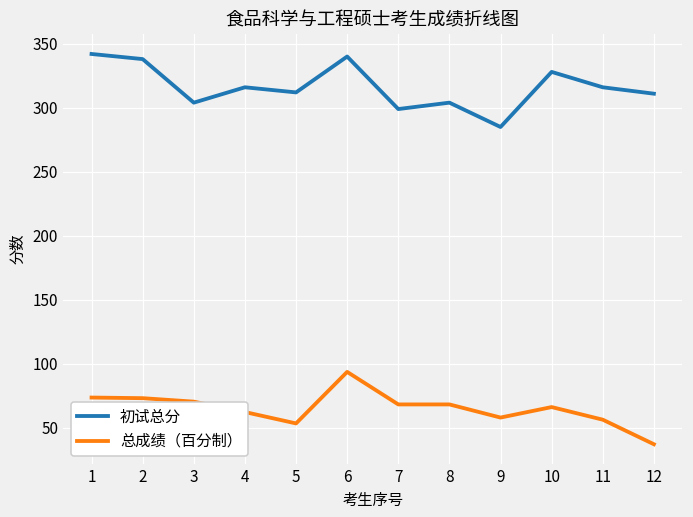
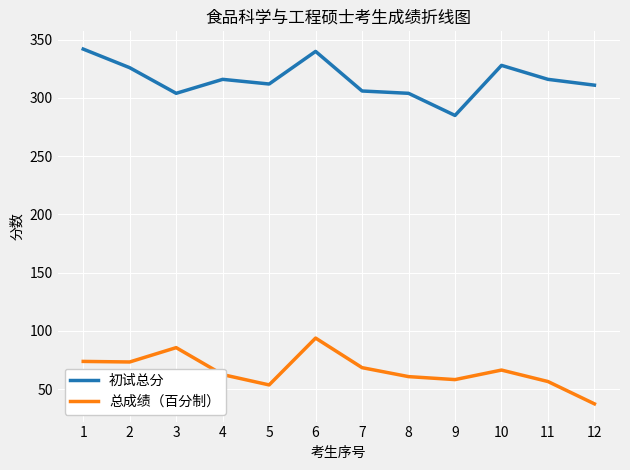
初试总分, 2: 338 -> 326
总成绩（百分制）, 3: 71 -> 86
初试总分, 7: 299 -> 306
总成绩（百分制）, 8: 68 -> 61
